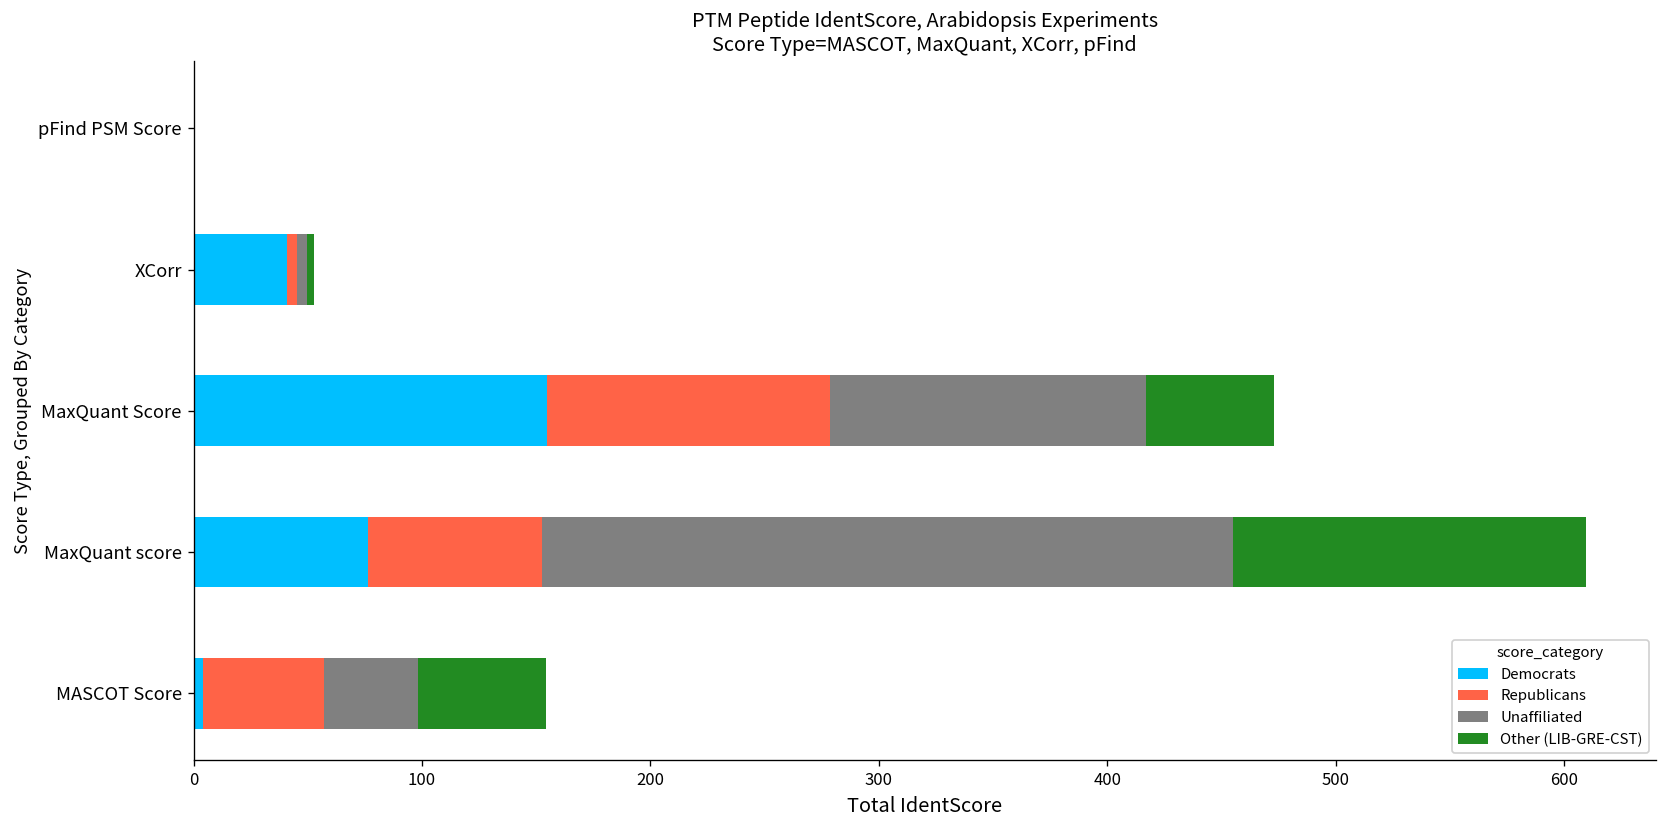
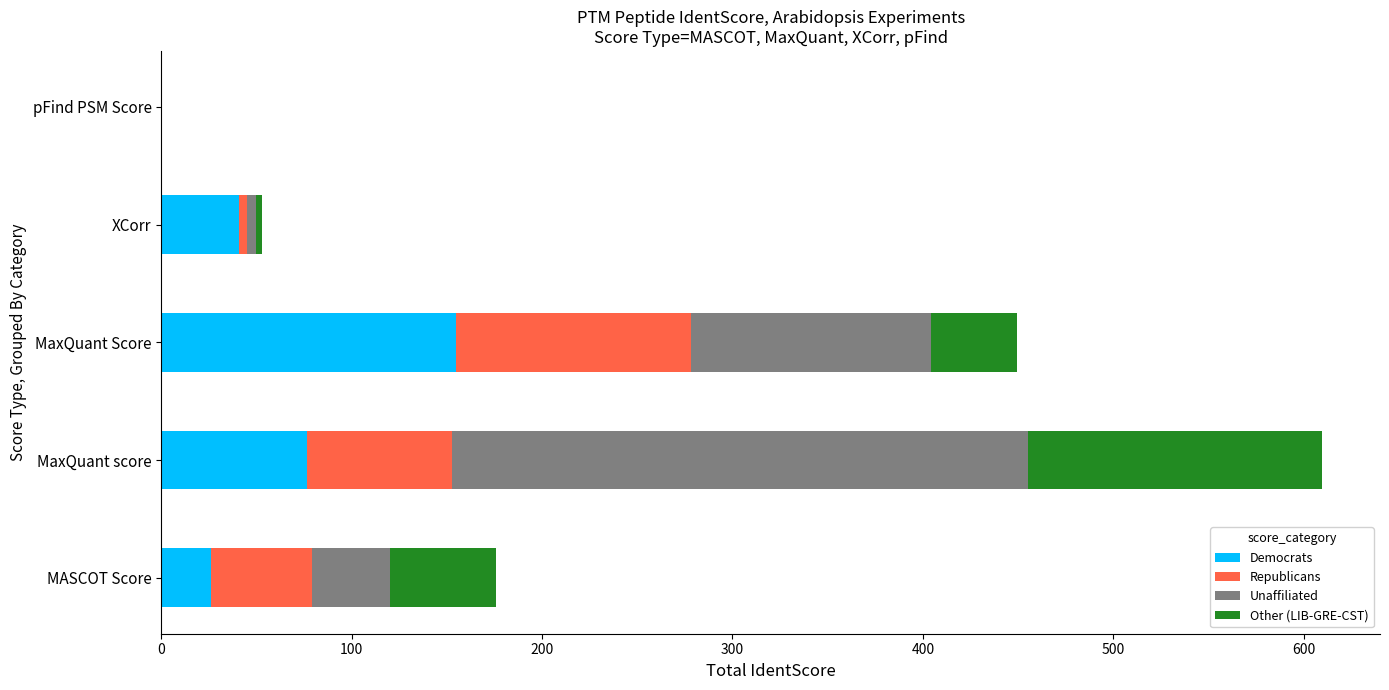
Unaffiliated, MaxQuant Score: 139 -> 126
Other (LIB-GRE-CST), MaxQuant Score: 56 -> 45
Democrats, MASCOT Score: 4 -> 26
